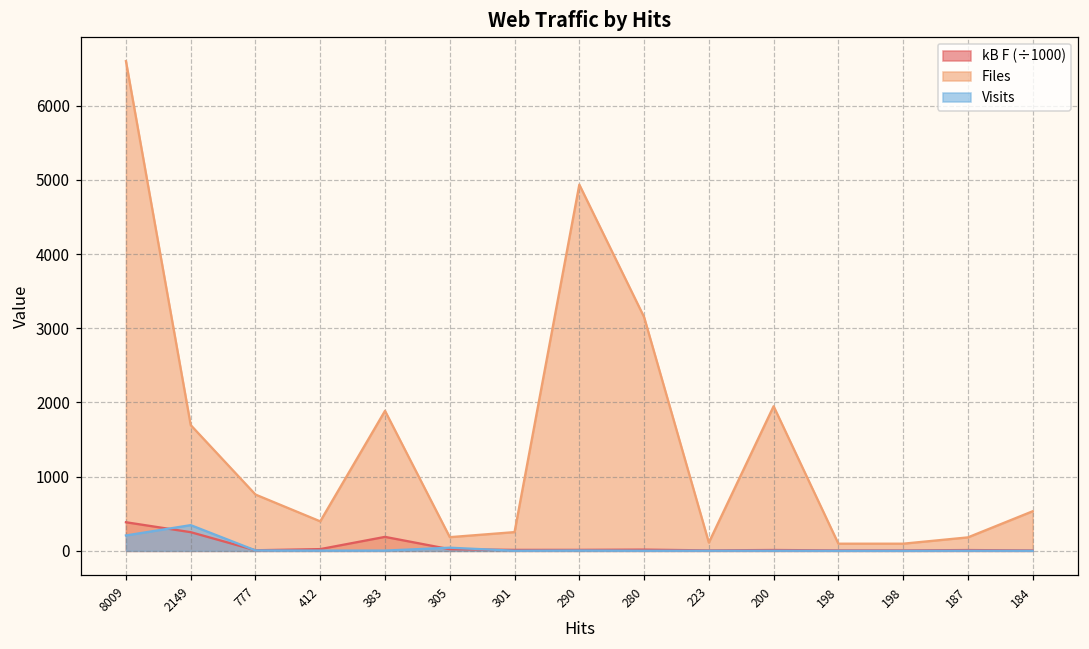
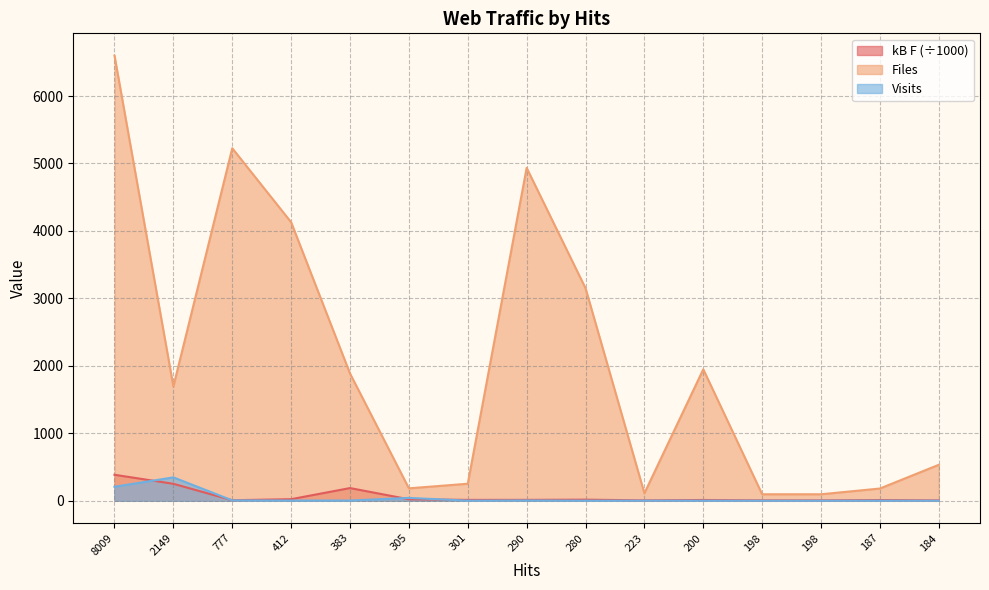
Files, 777: 800 -> 5200
Files, 412: 400 -> 4100
